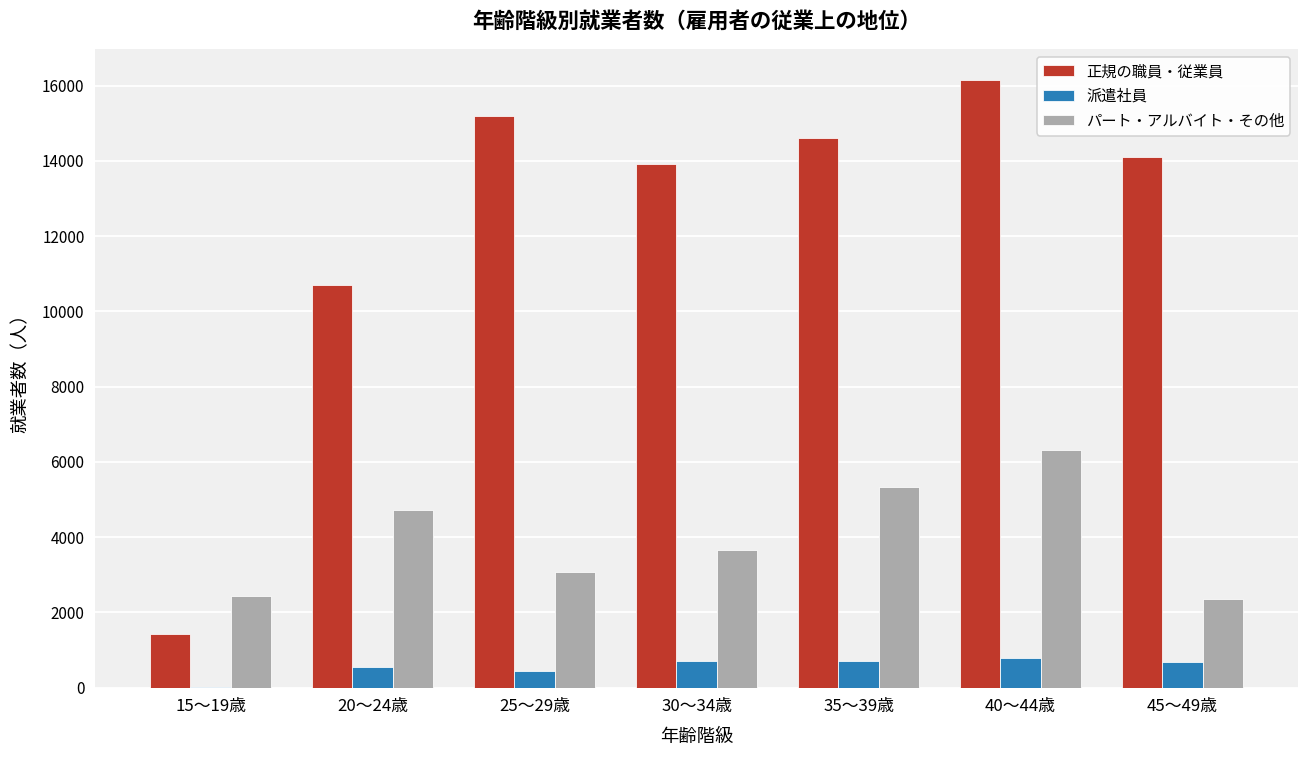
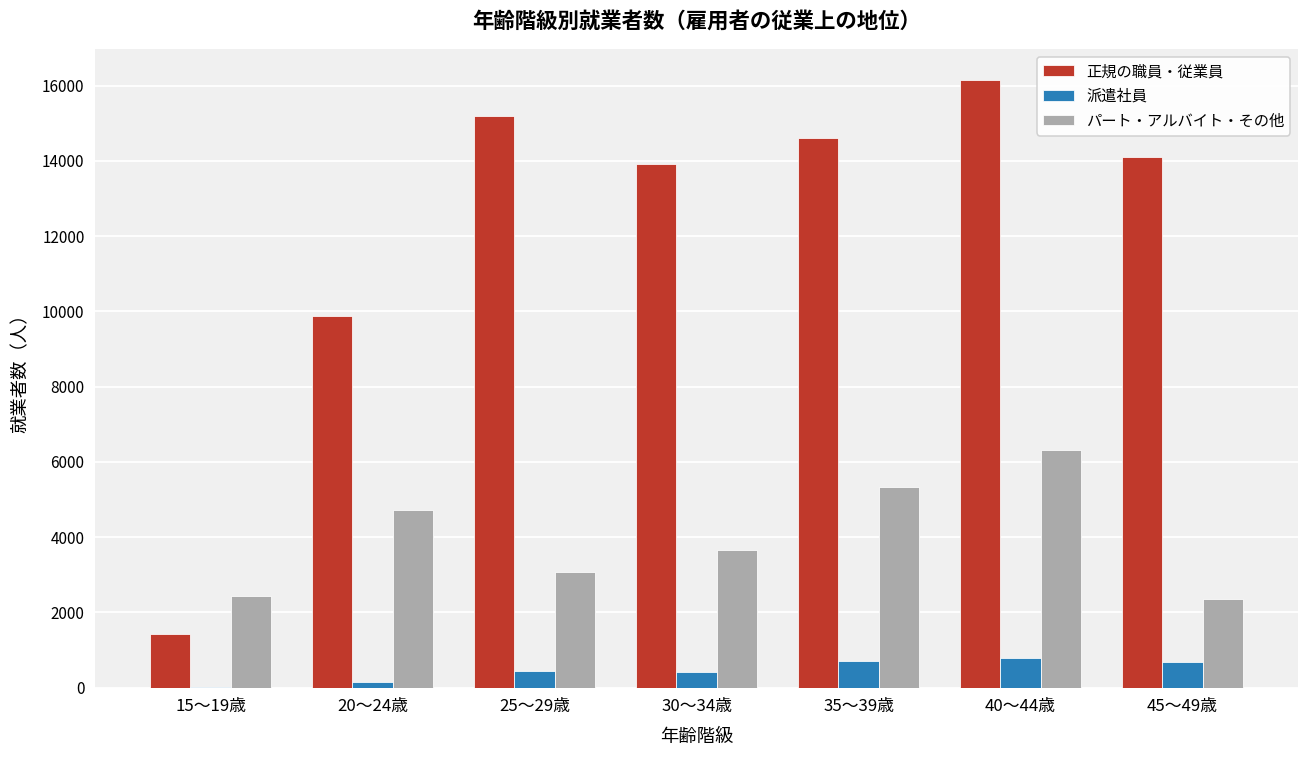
正規の職員・従業員, 20～24歳: 10700 -> 9900
派遣社員, 20～24歳: 600 -> 100
派遣社員, 30～34歳: 700 -> 400
